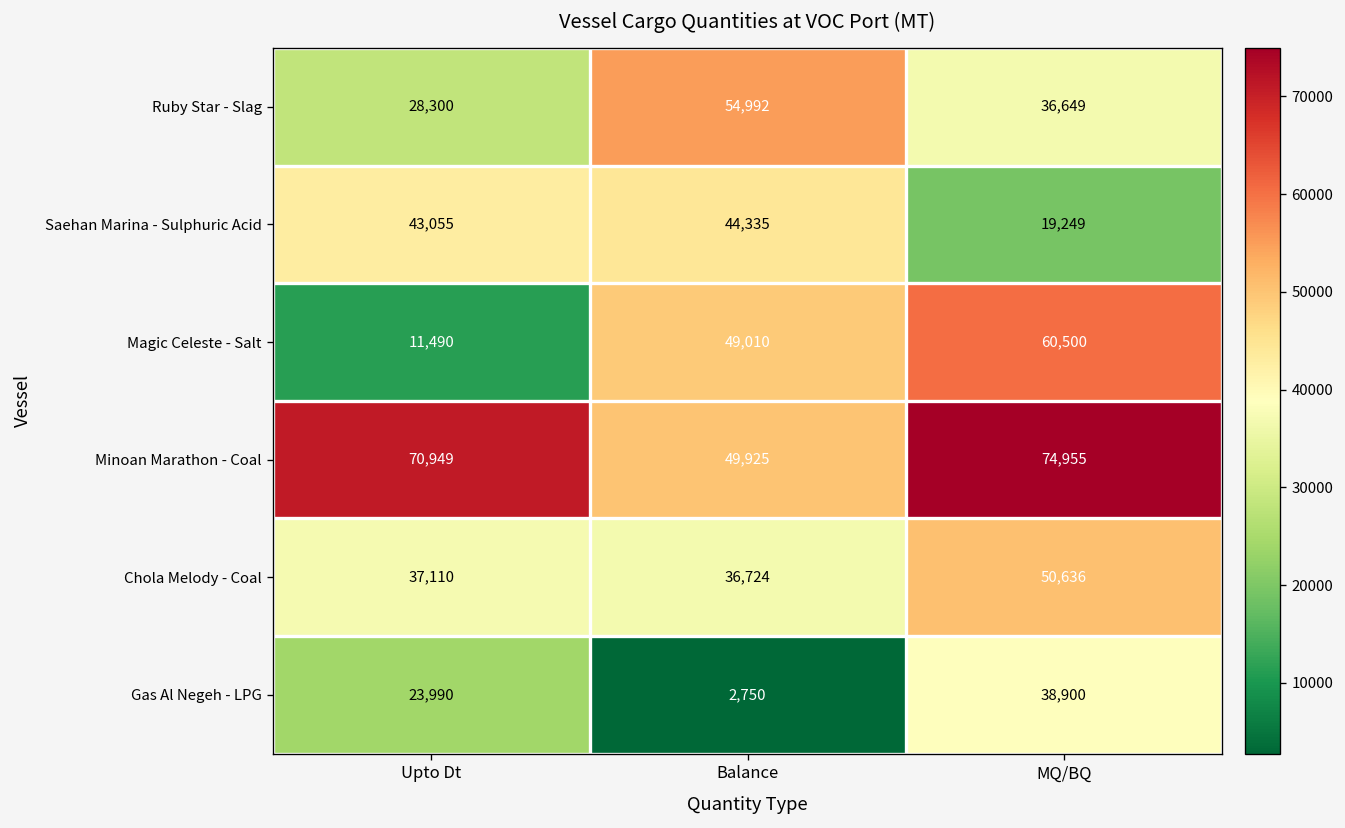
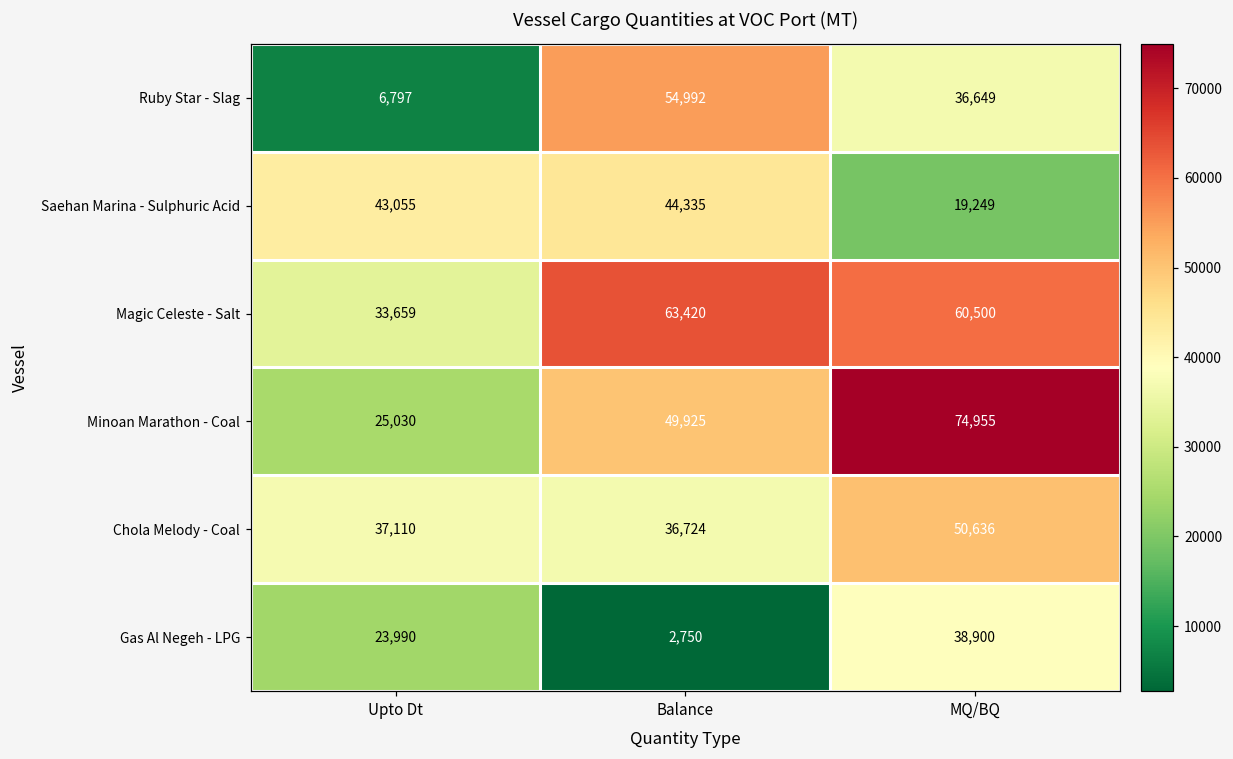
Ruby Star - Slag, Upto Dt: 28,300 -> 6,797
Magic Celeste - Salt, Upto Dt: 11,490 -> 33,659
Magic Celeste - Salt, Balance: 49,010 -> 63,420
Minoan Marathon - Coal, Upto Dt: 70,949 -> 25,030
